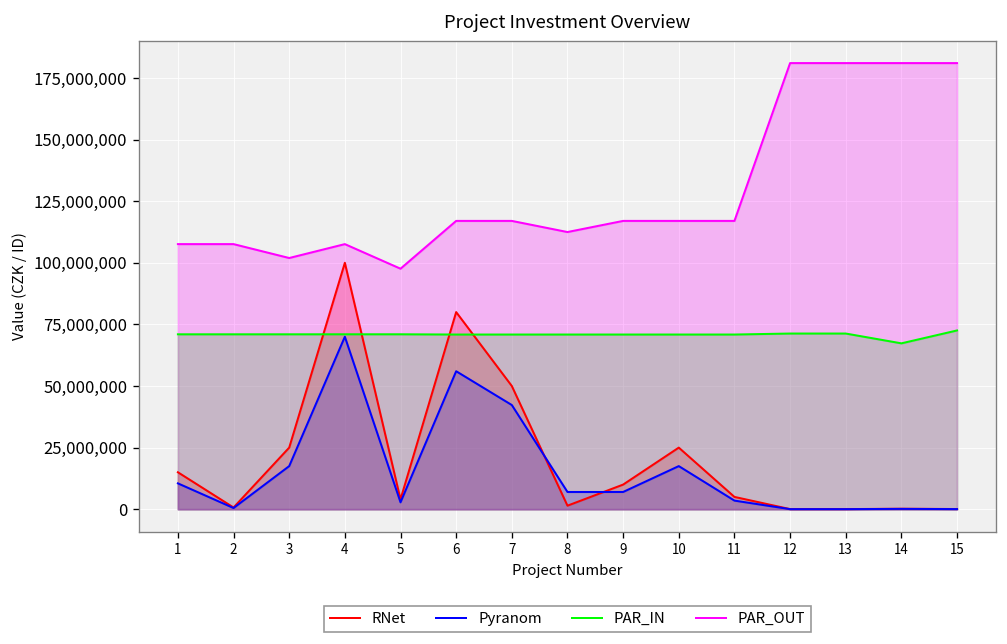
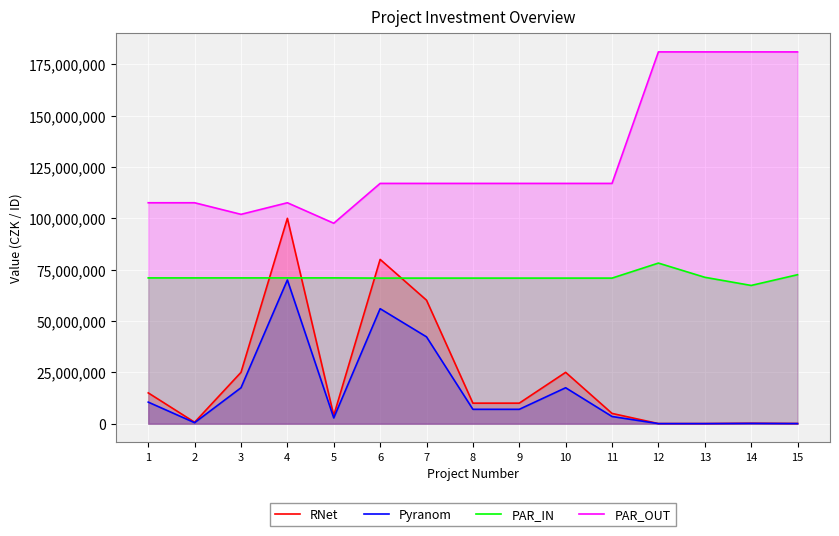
RNet, 7: 50,000,000 -> 60,000,000
RNet, 8: 1,000,000 -> 10,000,000
PAR_OUT, 8: 112,000,000 -> 117,000,000
PAR_IN, 12: 71,000,000 -> 78,000,000
